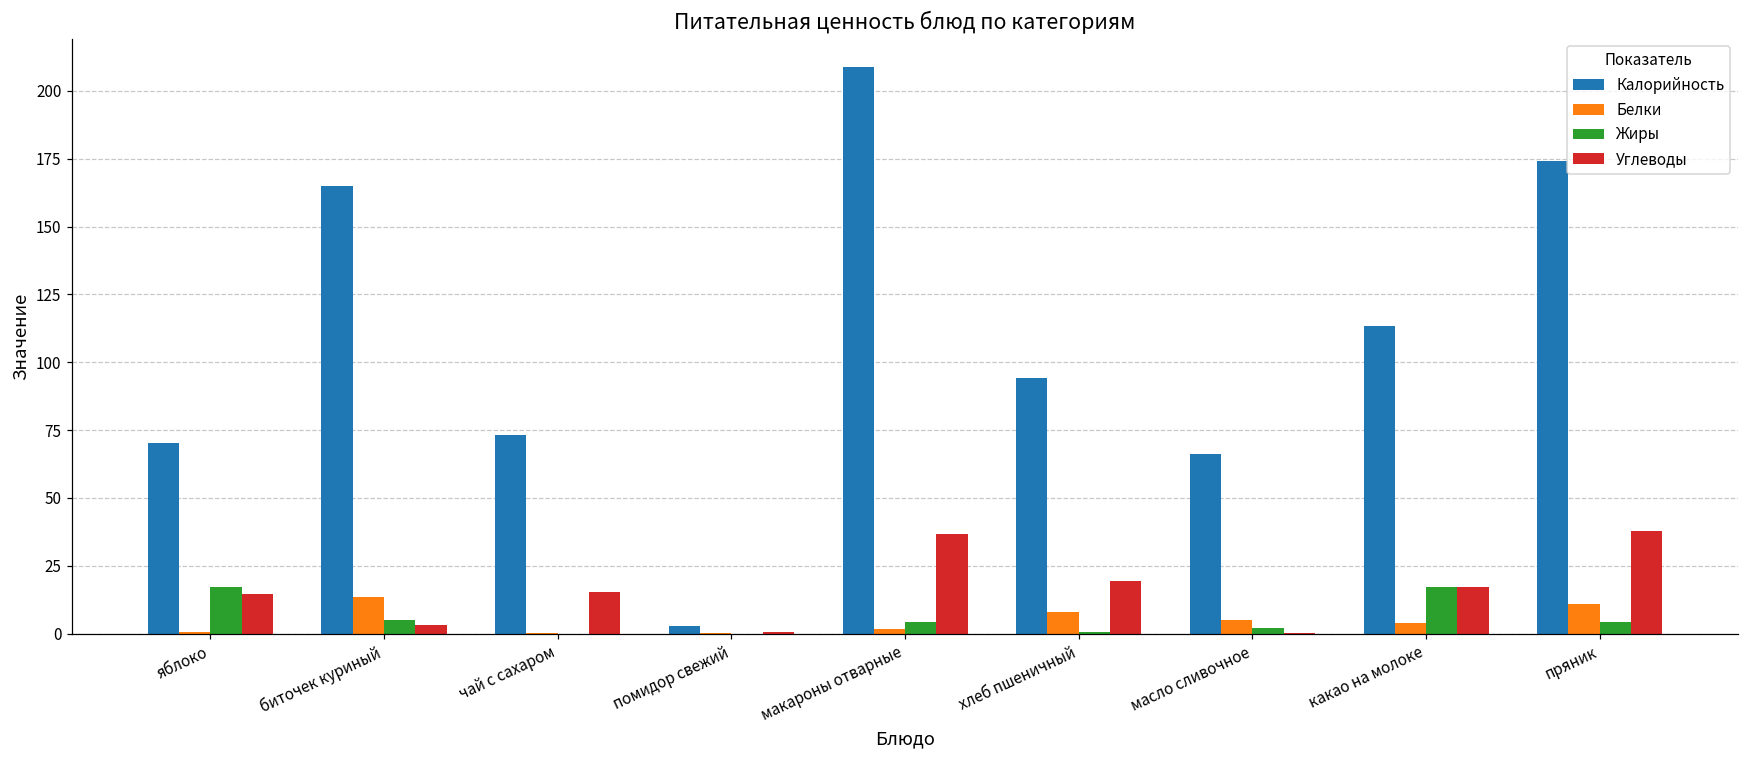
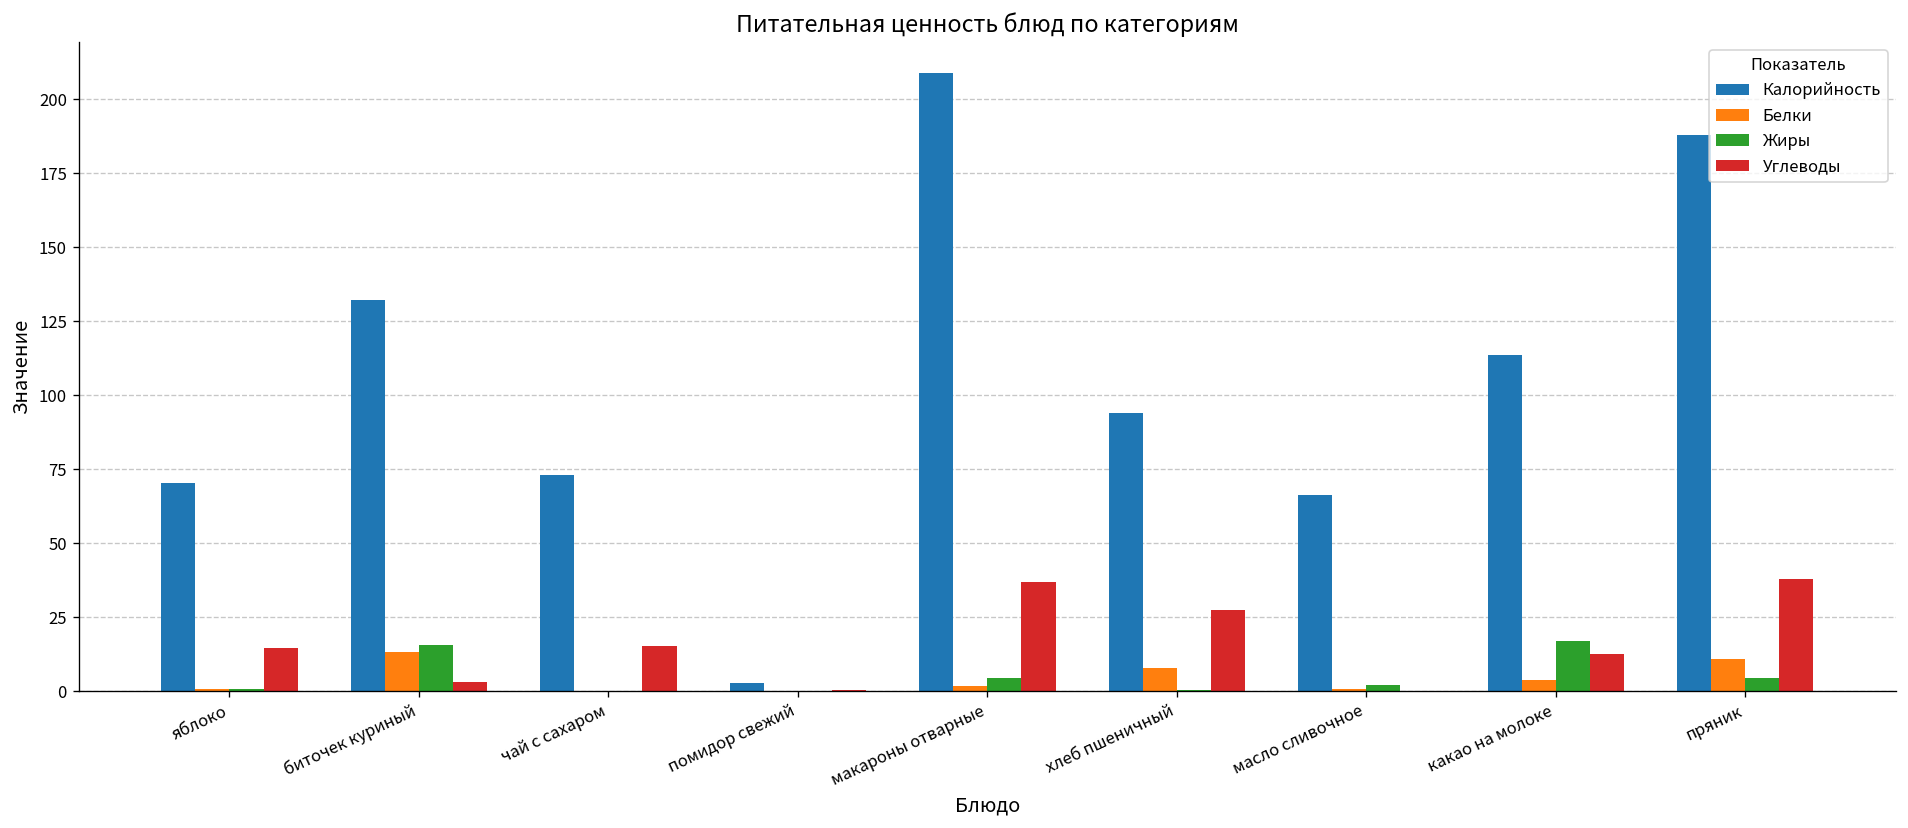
Жиры, яблоко: 17 -> 1
Калорийность, биточек куриный: 165 -> 132
Жиры, биточек куриный: 5 -> 16
Углеводы, хлеб пшеничный: 19 -> 27
Белки, масло сливочное: 5 -> 1
Углеводы, какао на молоке: 17 -> 13
Калорийность, пряник: 174 -> 188
